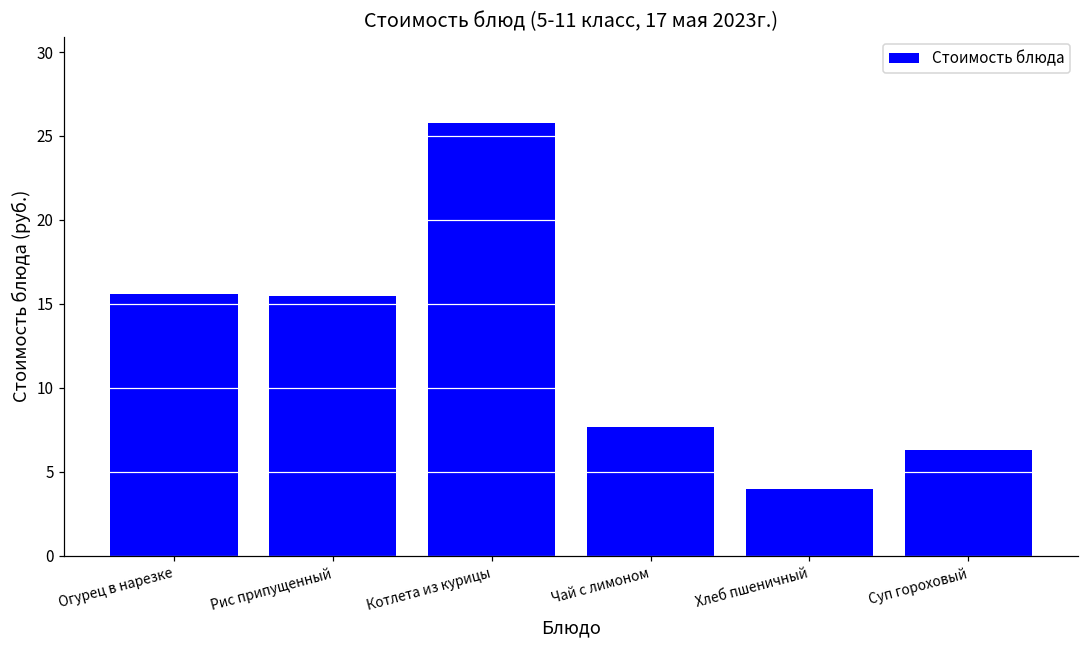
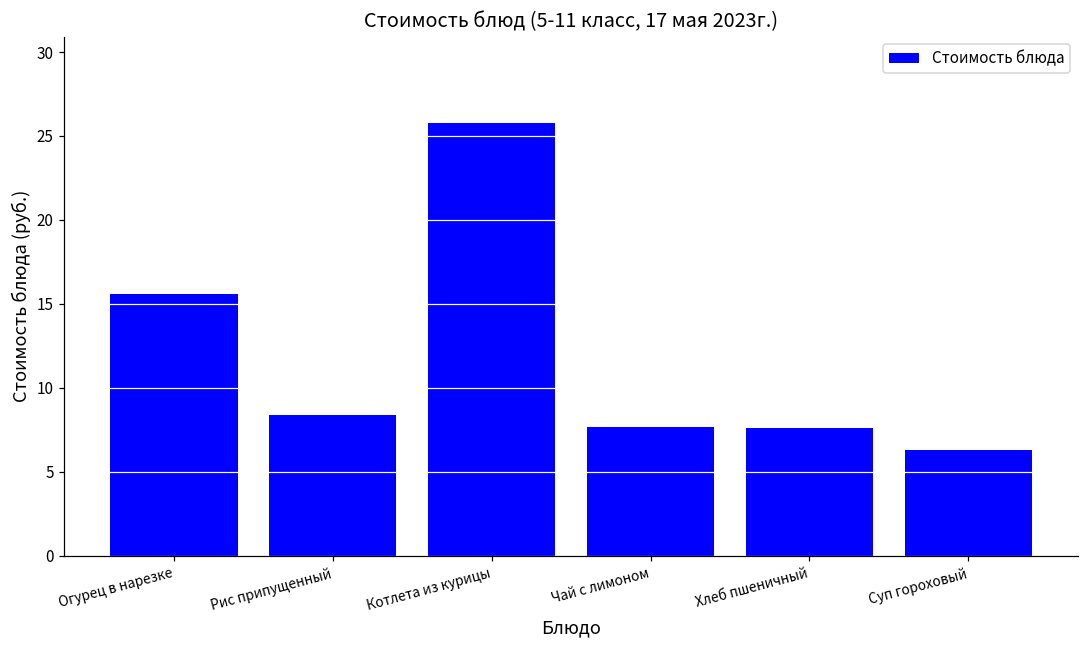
Рис припущенный: 15.5 -> 8.4
Хлеб пшеничный: 4.0 -> 7.6
